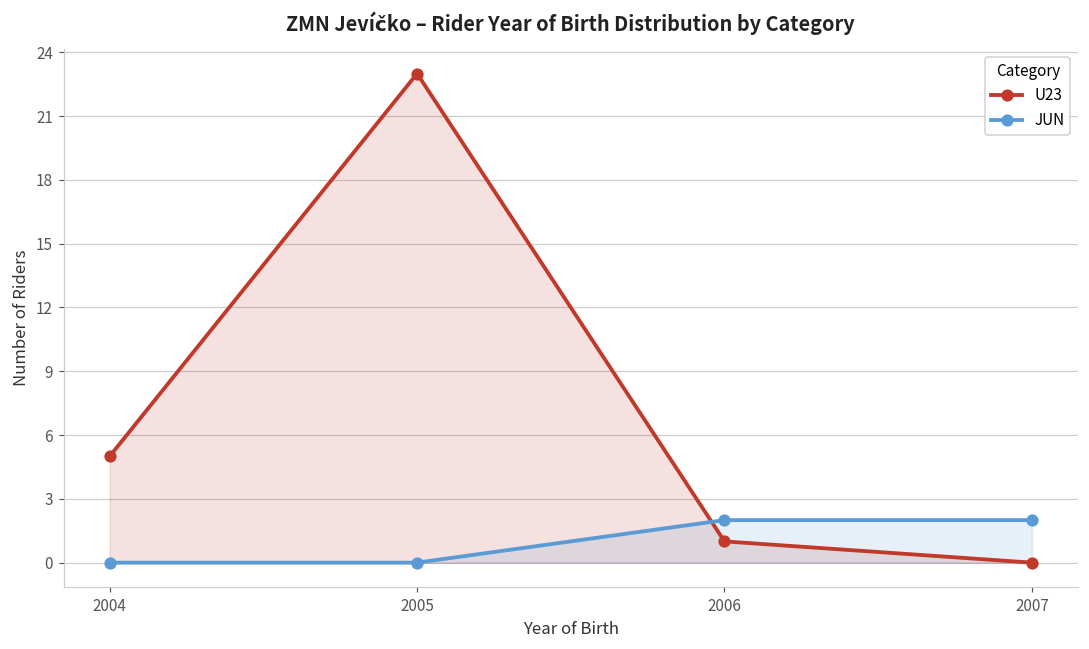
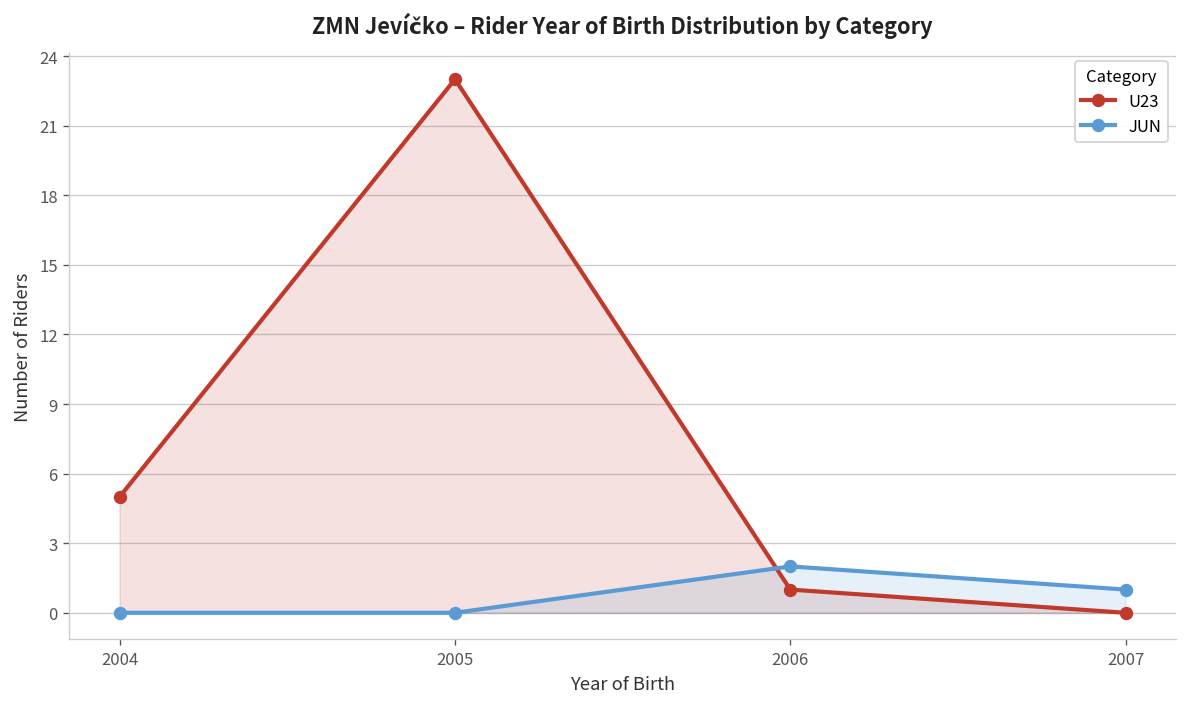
JUN, 2007: 2 -> 1
